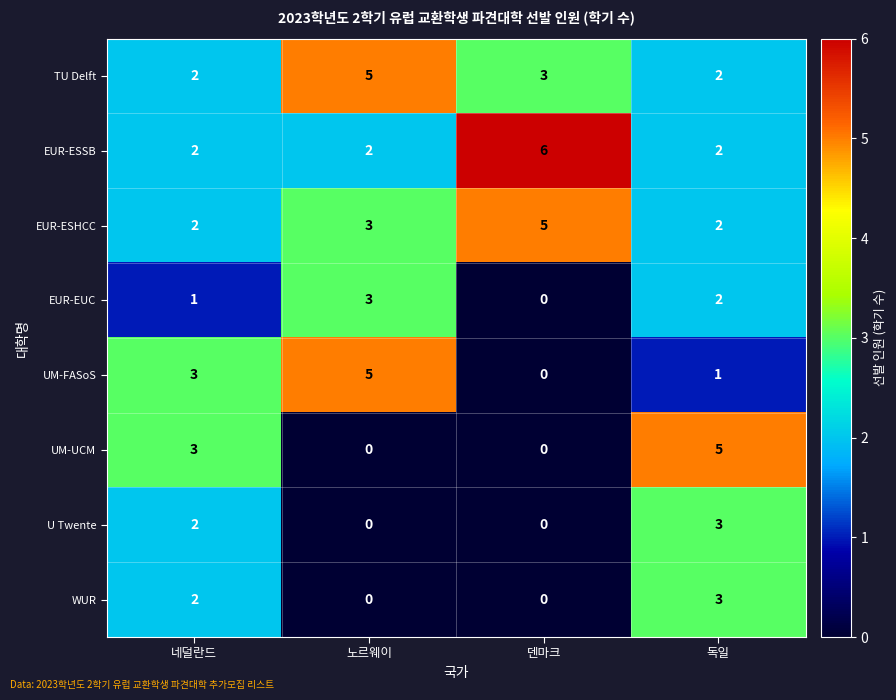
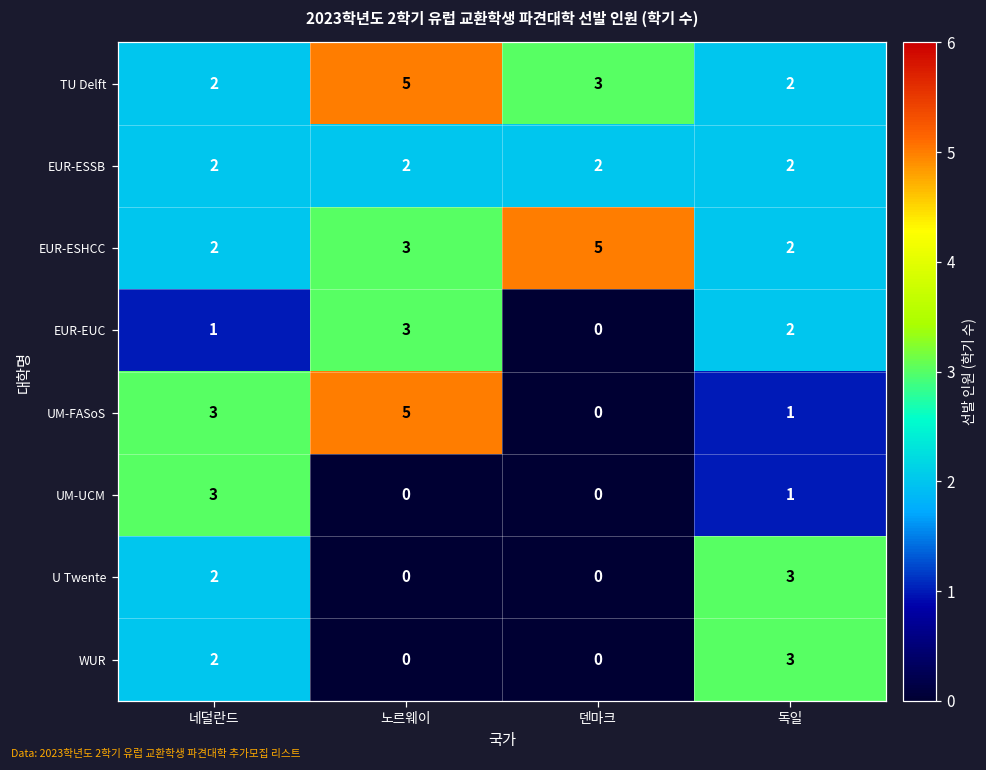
EUR-ESSB, 덴마크: 6 -> 2
UM-UCM, 독일: 5 -> 1
